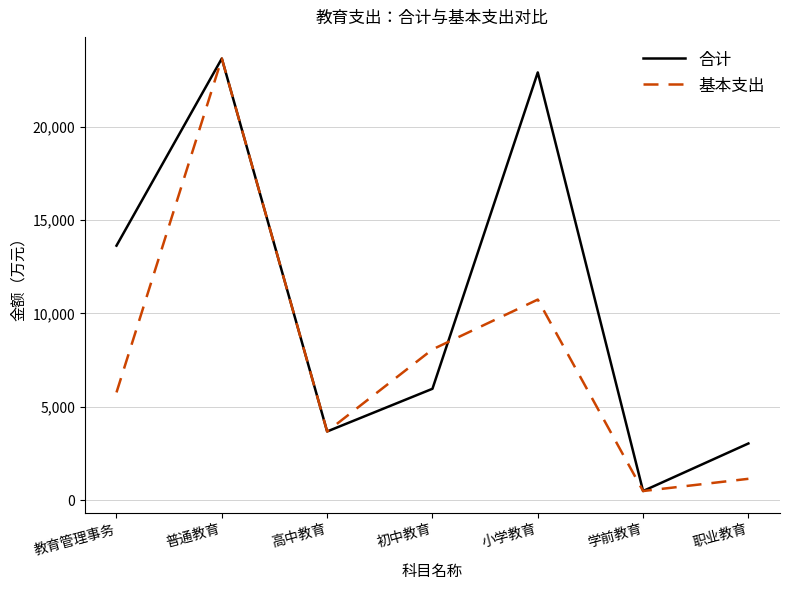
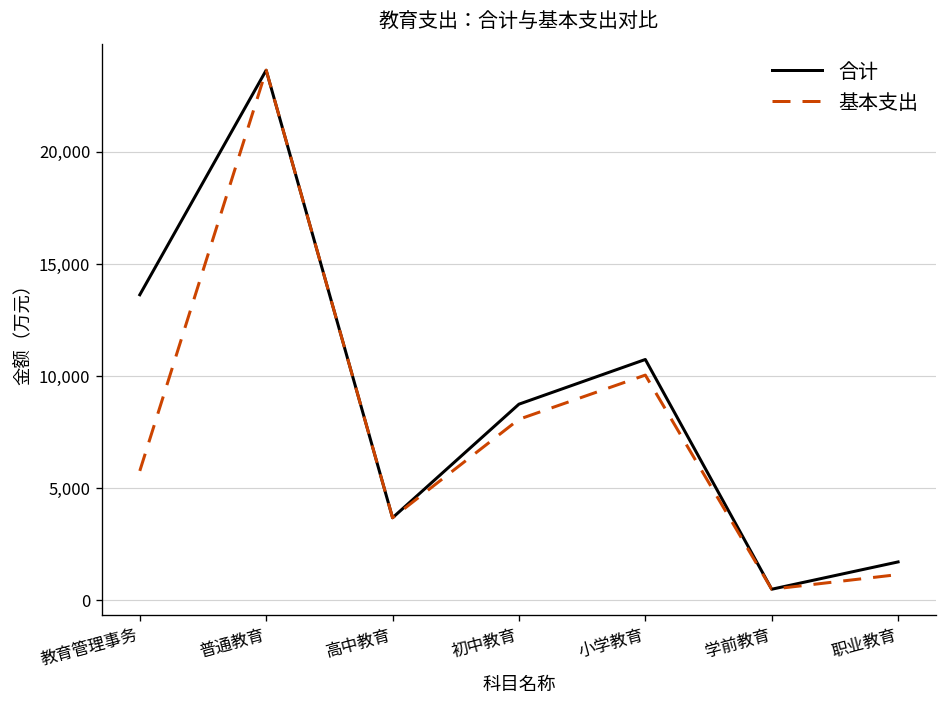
合计, 初中教育: 6,000 -> 8,700
合计, 小学教育: 22,900 -> 10,700
基本支出, 小学教育: 10,700 -> 10,000
合计, 职业教育: 3,000 -> 1,700
